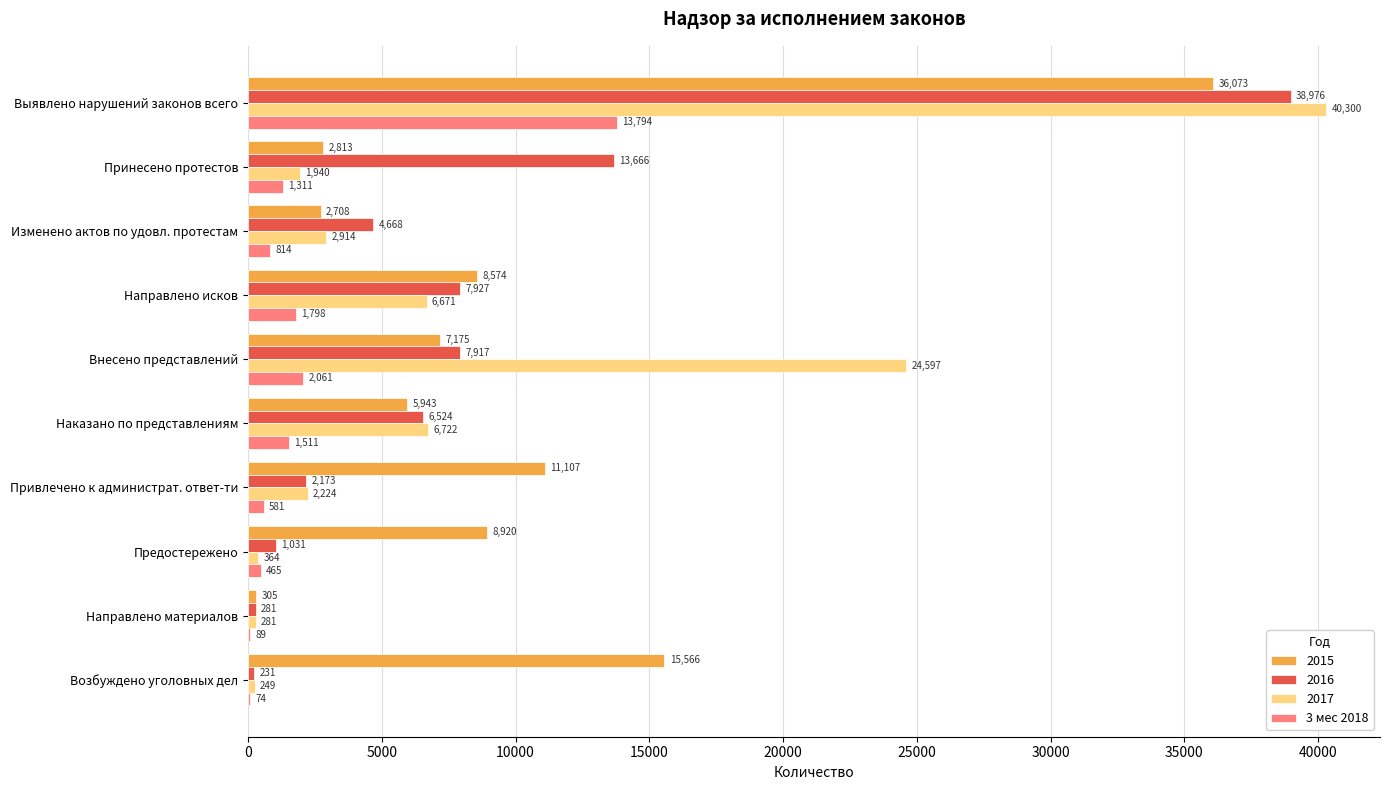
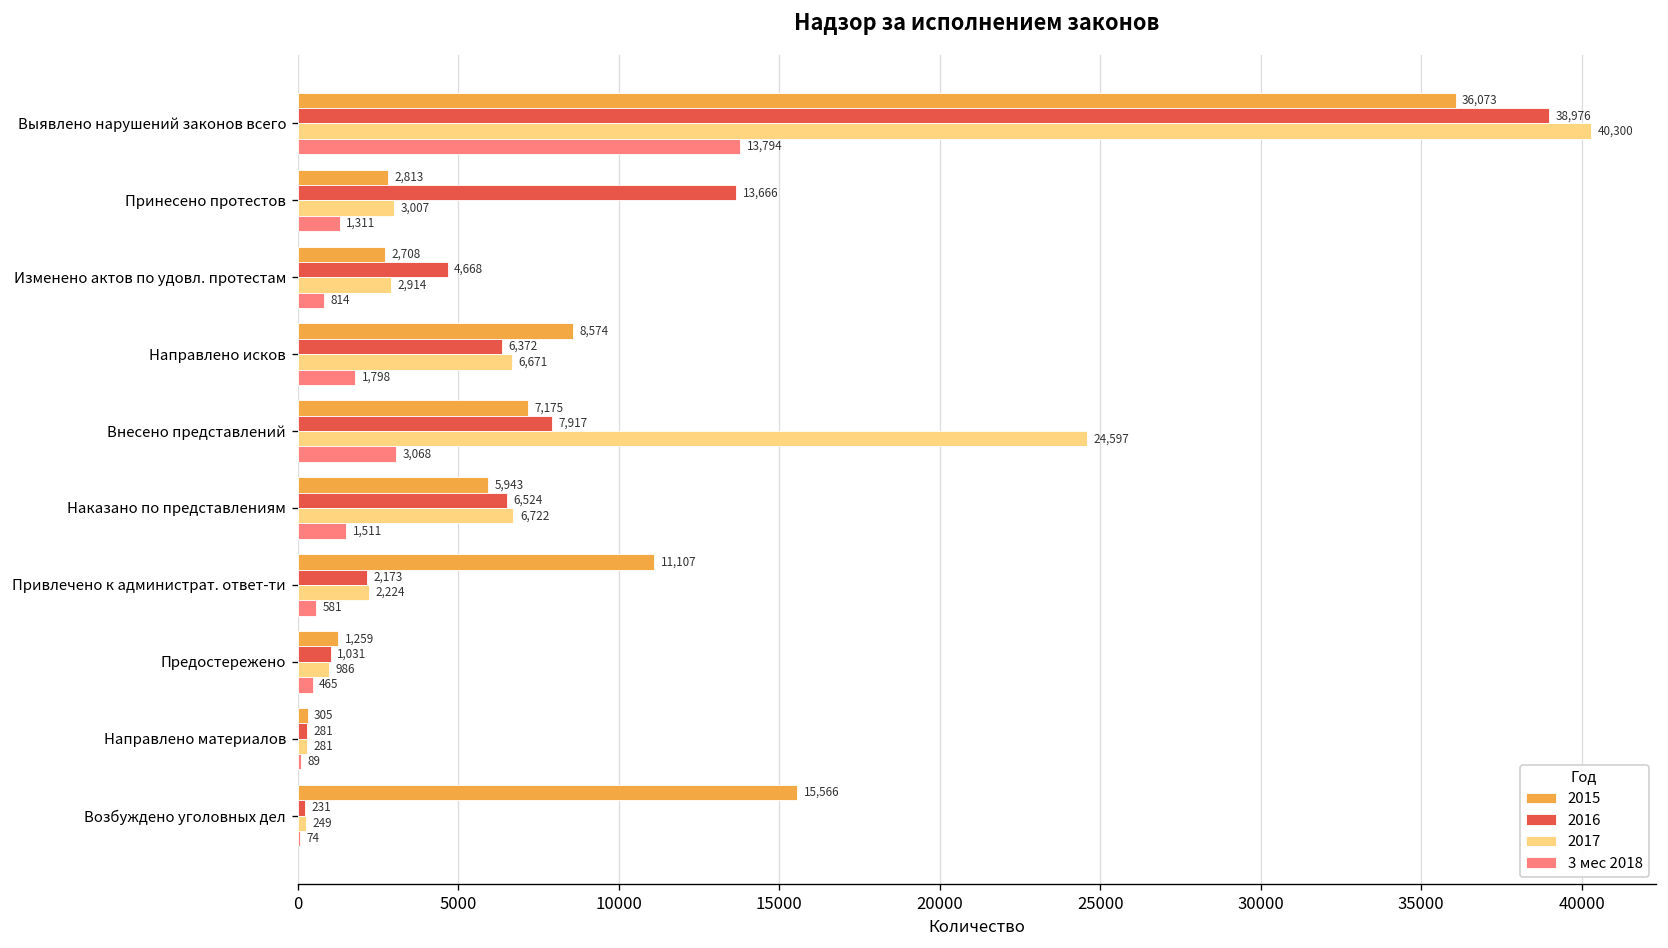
2017, Принесено протестов: 1,940 -> 3,007
2016, Направлено исков: 7,927 -> 6,372
3 мес 2018, Внесено представлений: 2,061 -> 3,068
2015, Предостережено: 8,920 -> 1,259
2017, Предостережено: 364 -> 986
